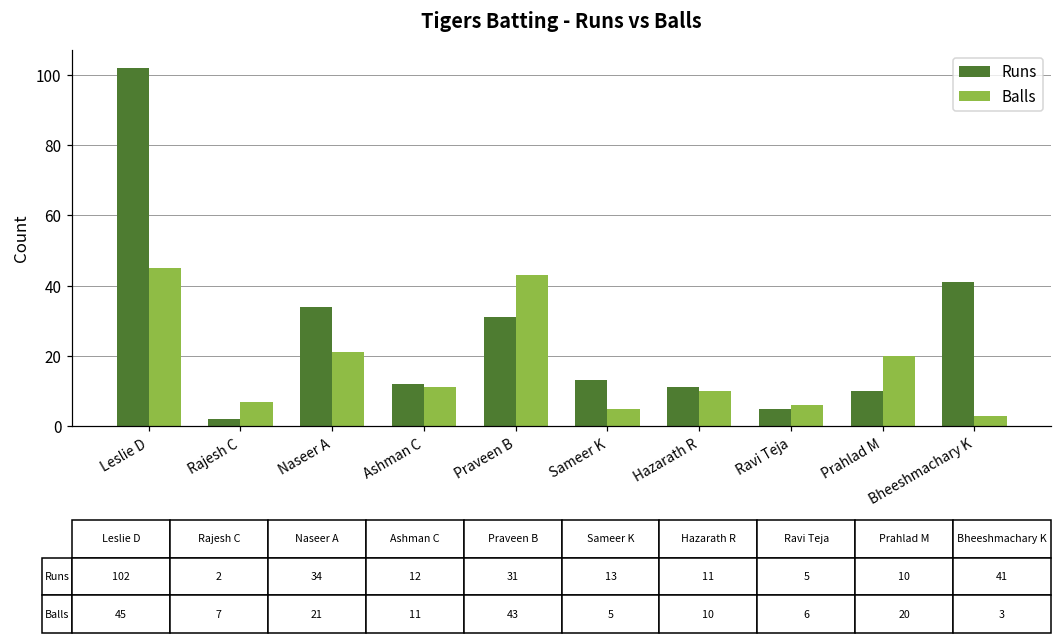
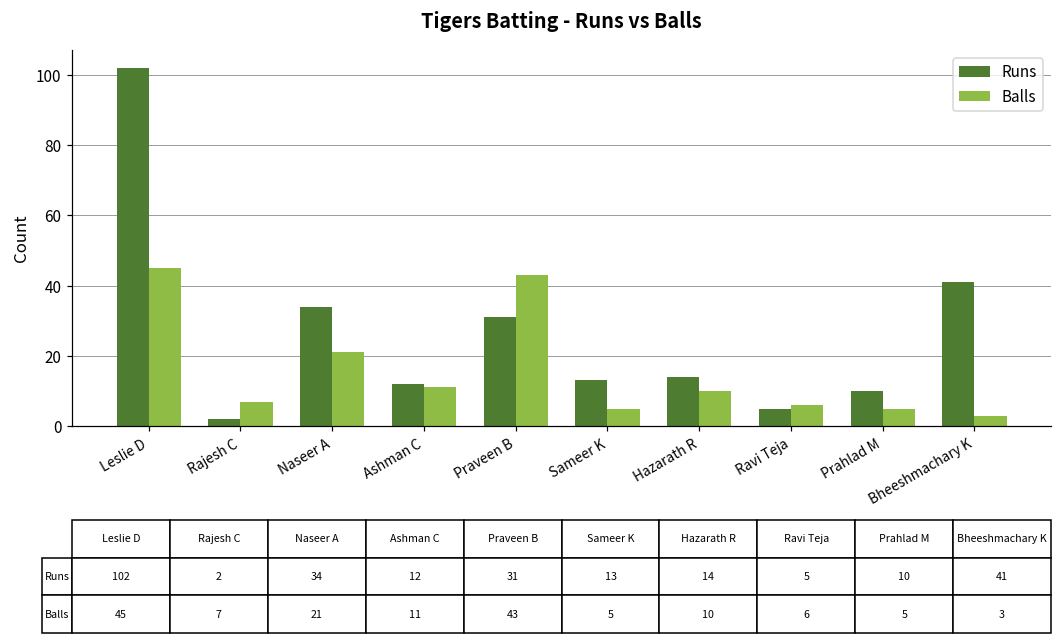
Runs, Hazarath R: 11 -> 14
Balls, Prahlad M: 20 -> 5
